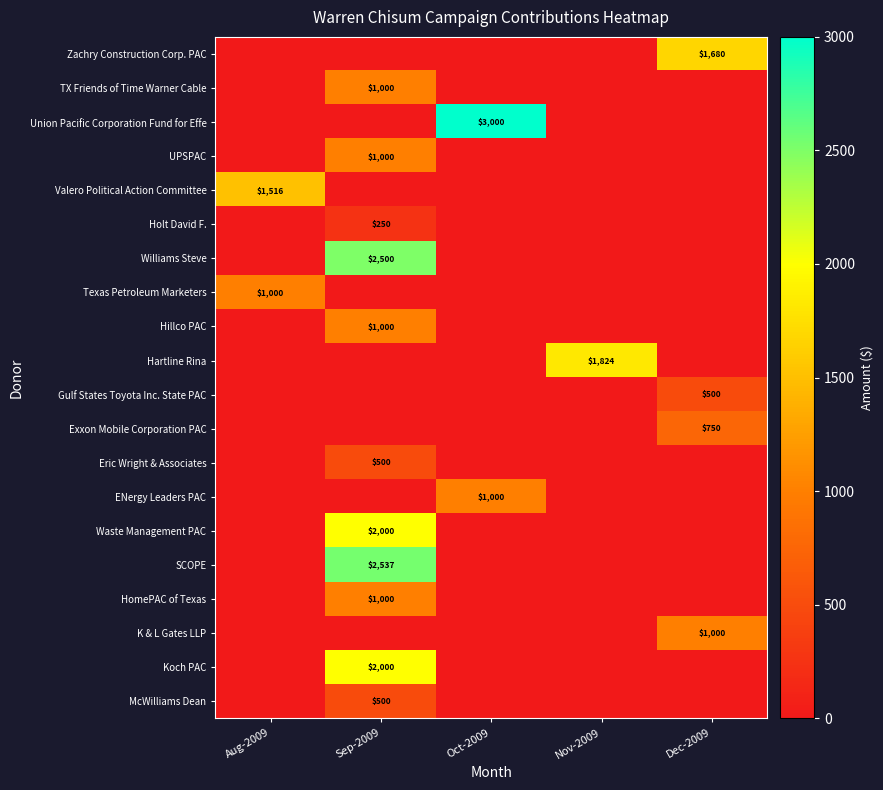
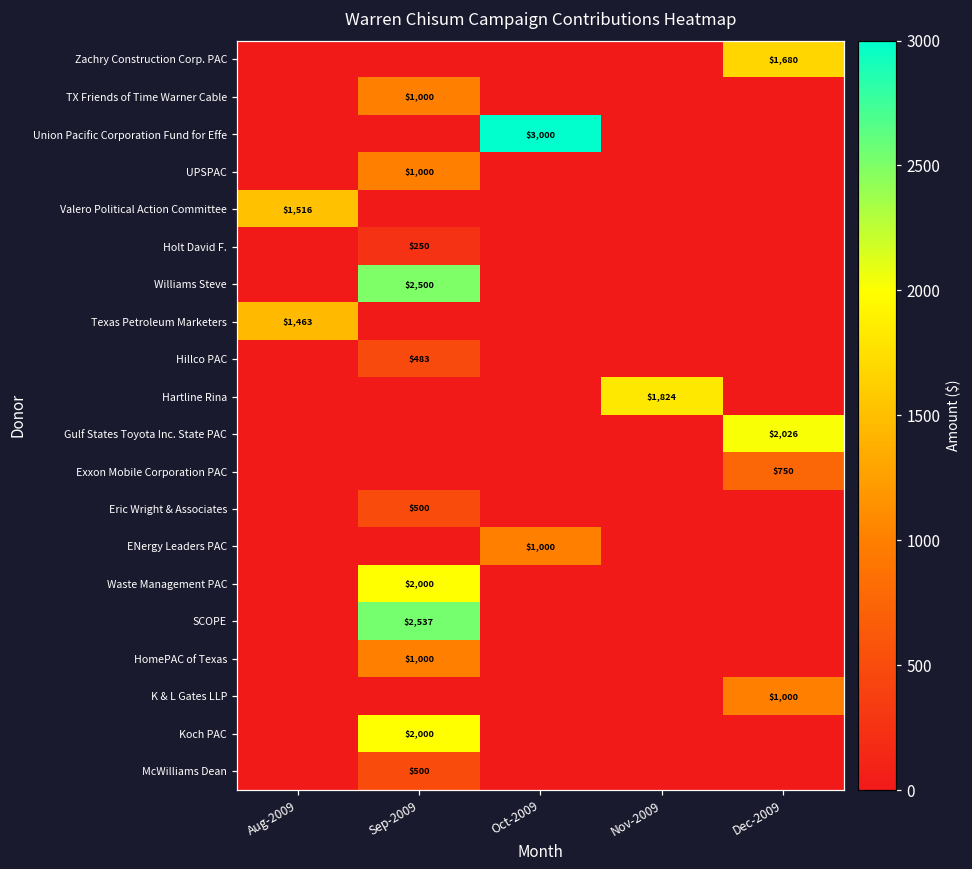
Texas Petroleum Marketers, Aug-2009: $1,000 -> $1,463
Hillco PAC, Sep-2009: $1,000 -> $483
Gulf States Toyota Inc. State PAC, Dec-2009: $500 -> $2,026
